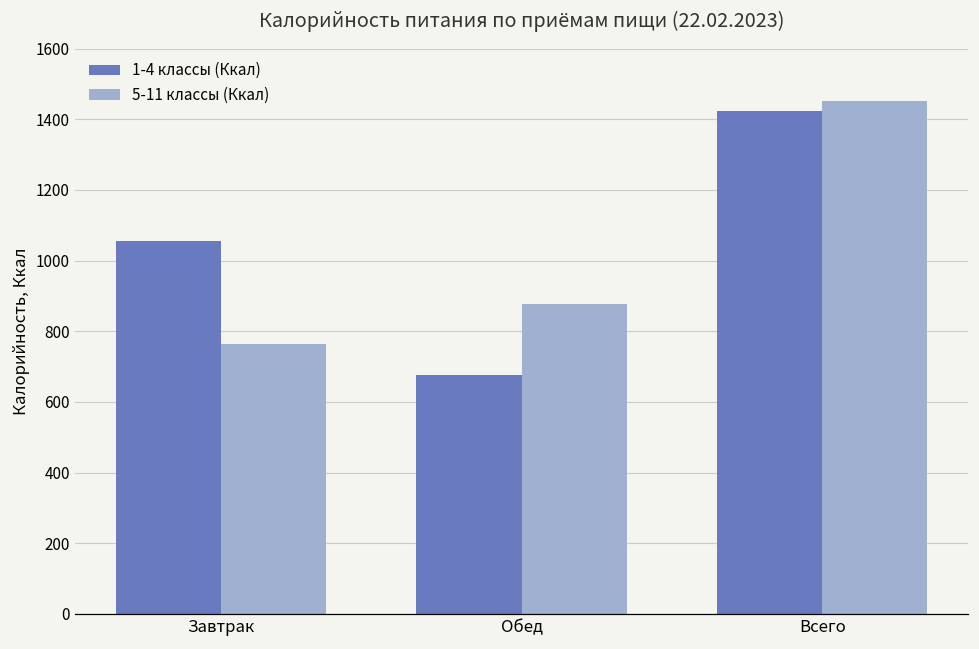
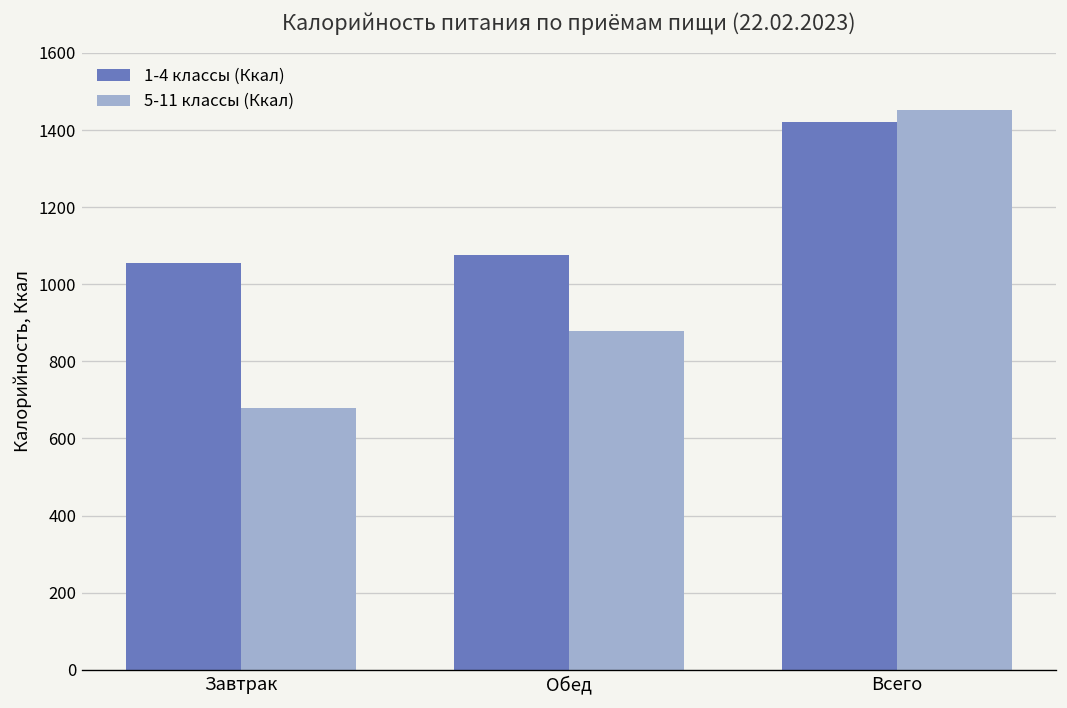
5-11 классы (Ккал), Завтрак: 760 -> 680
1-4 классы (Ккал), Обед: 680 -> 1080
